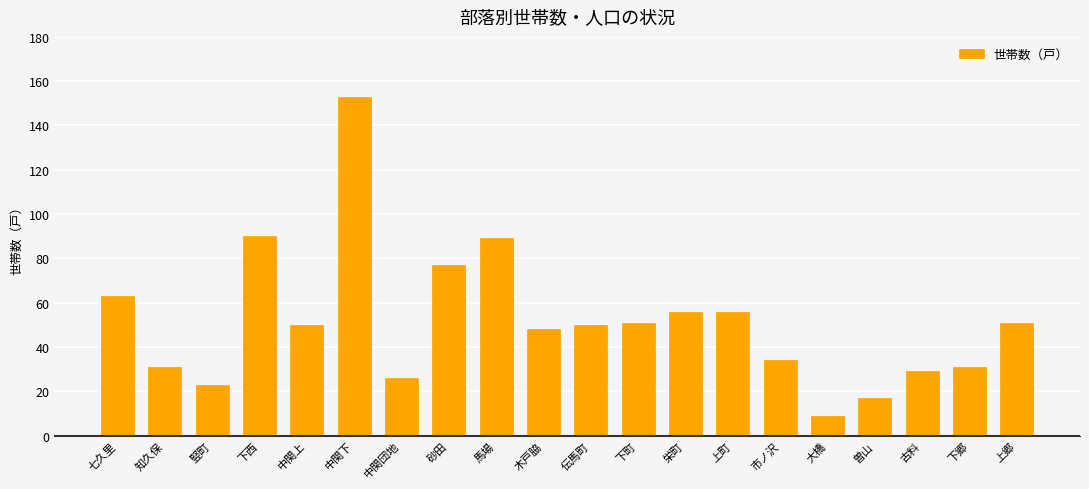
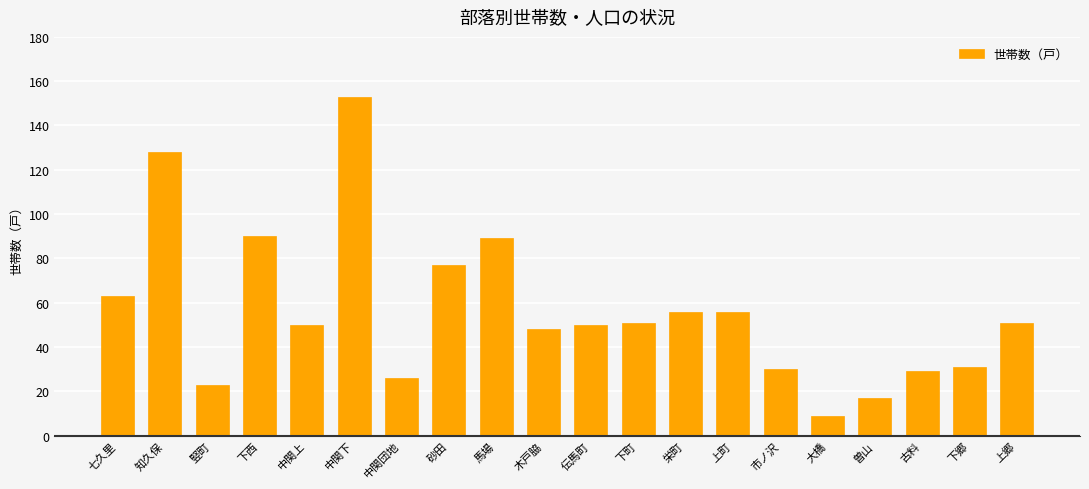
知久保: 31 -> 128
市ノ沢: 34 -> 30
